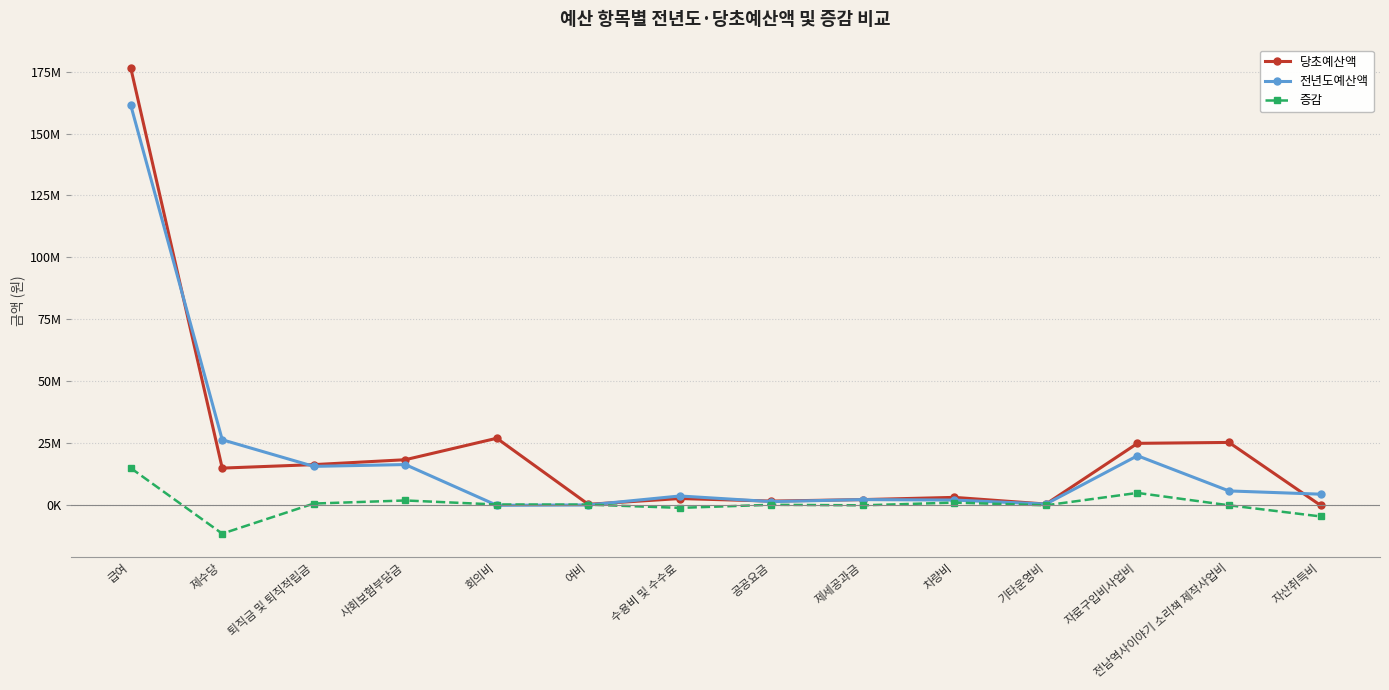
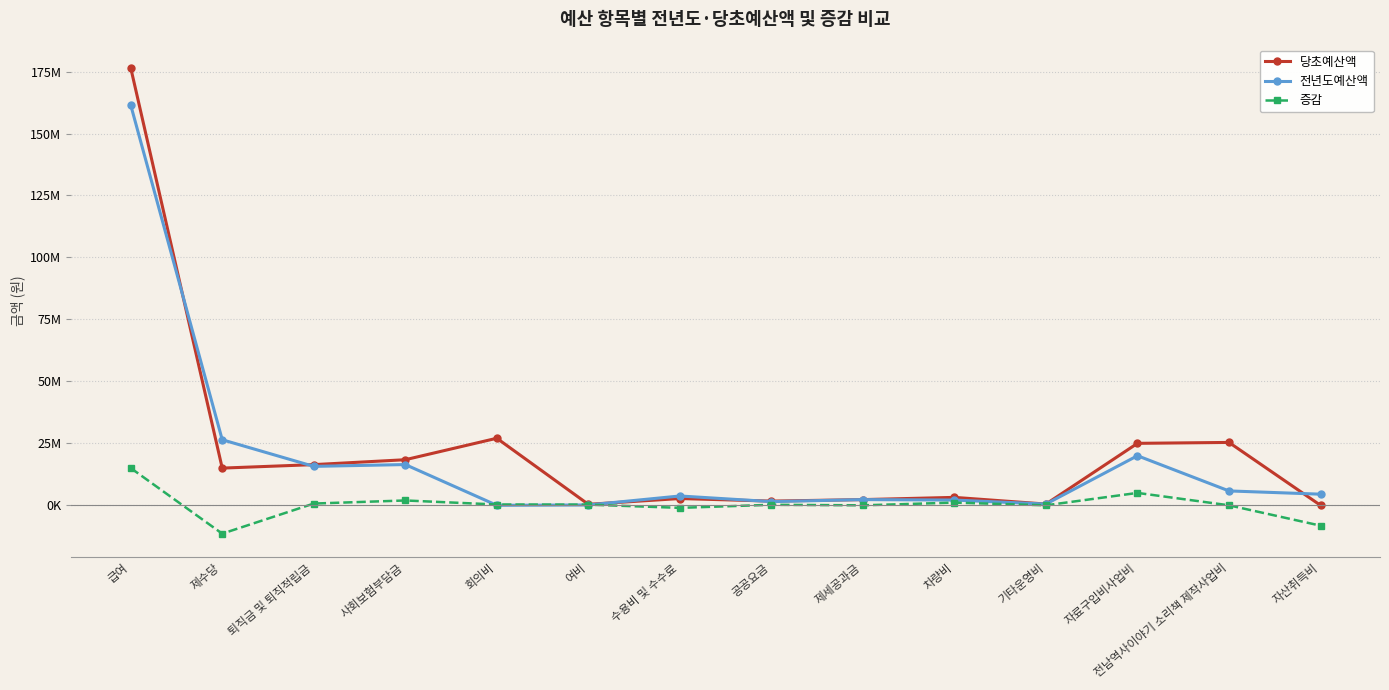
증감, 자산취득비: -4000000 -> -8000000
